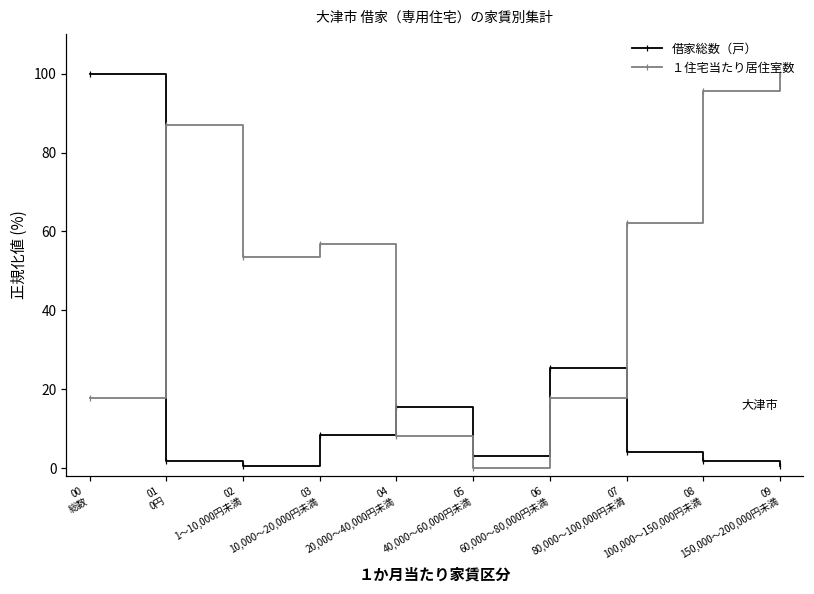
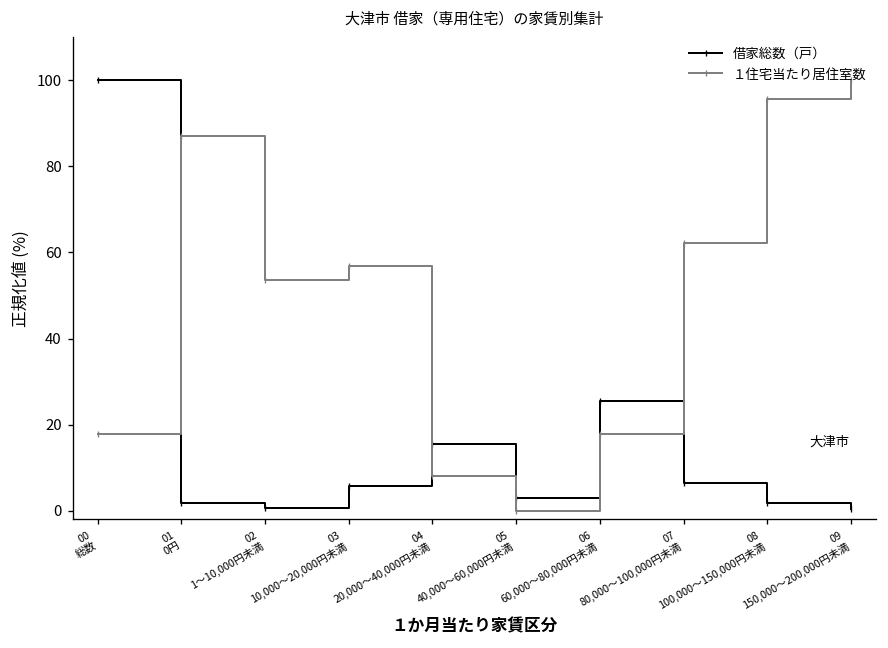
借家総数（戸）, 03 10,000～20,000円未満: 8 -> 6
借家総数（戸）, 07 80,000～100,000円未満: 4 -> 6
